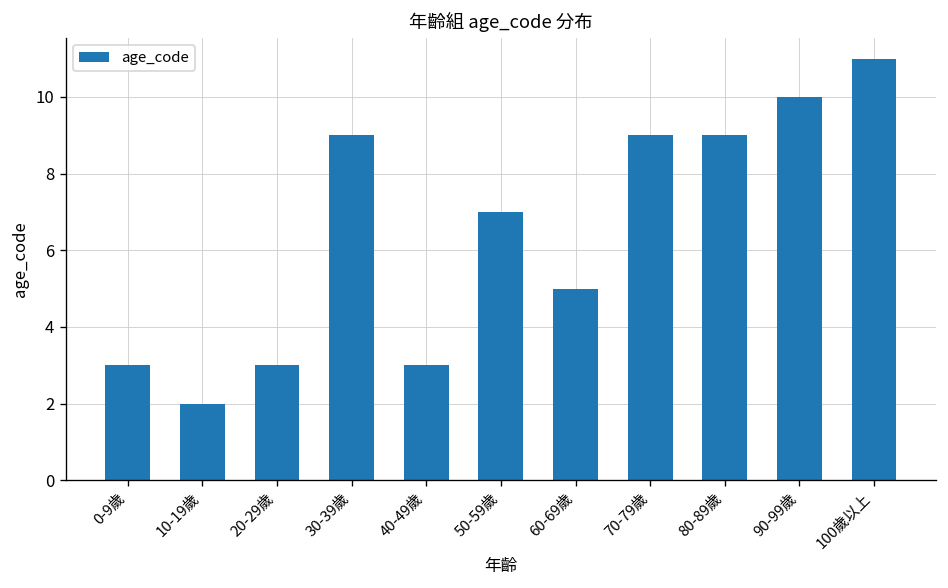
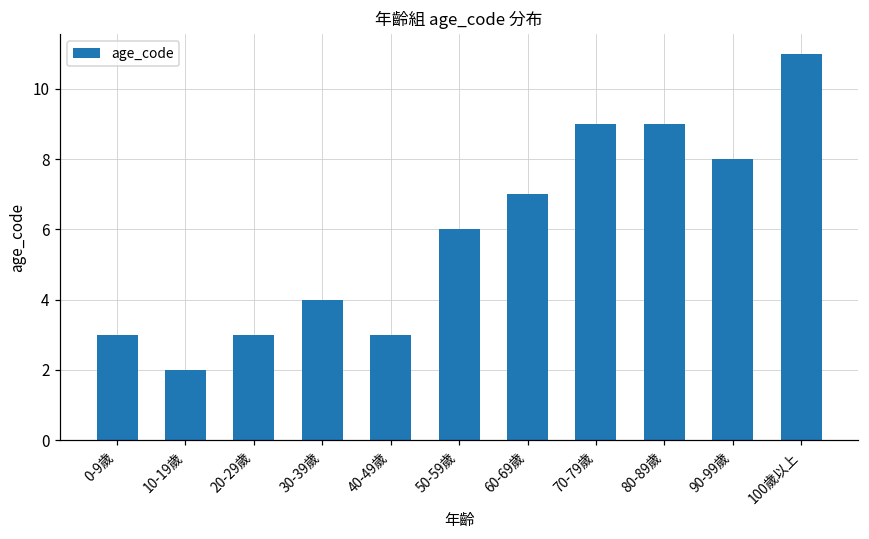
30-39歲: 9 -> 4
50-59歲: 7 -> 6
60-69歲: 5 -> 7
90-99歲: 10 -> 8
